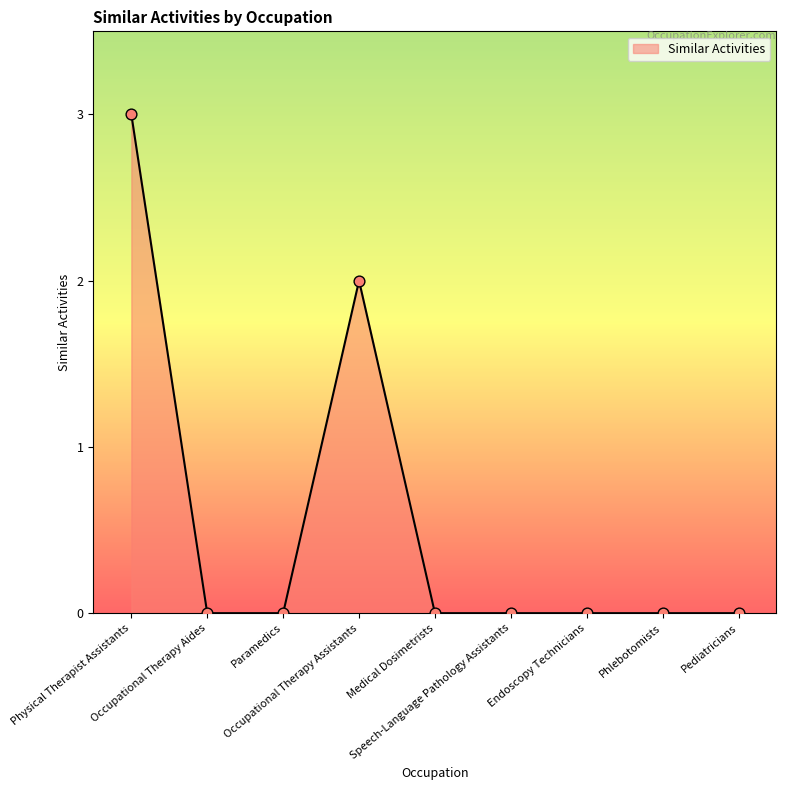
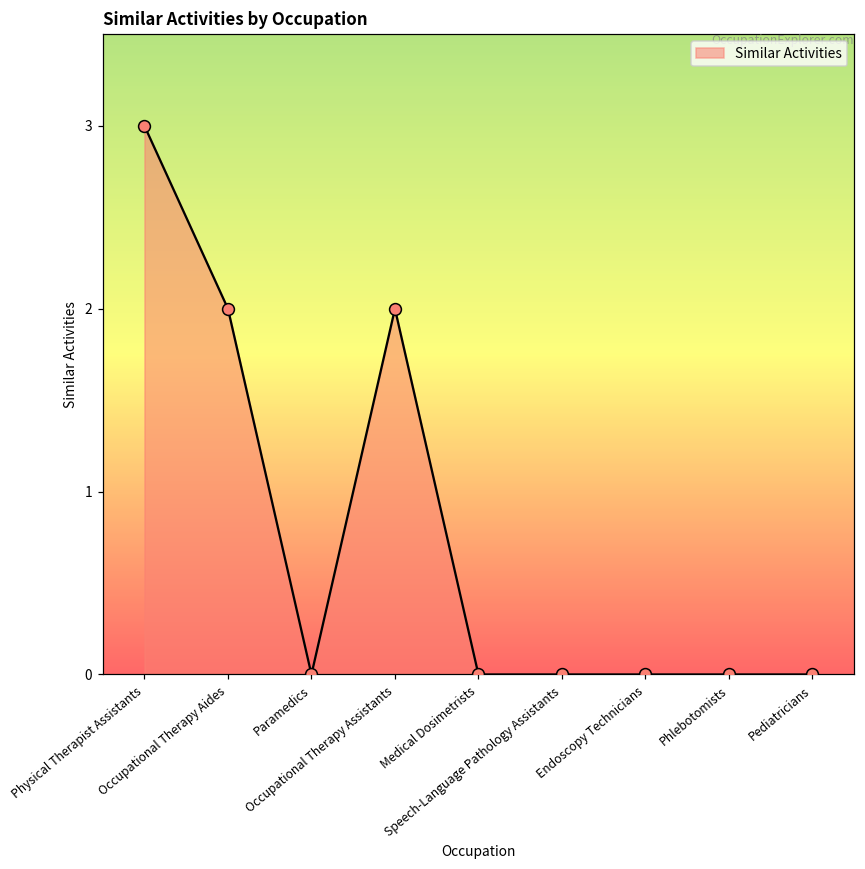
Occupational Therapy Aides: 0 -> 2
